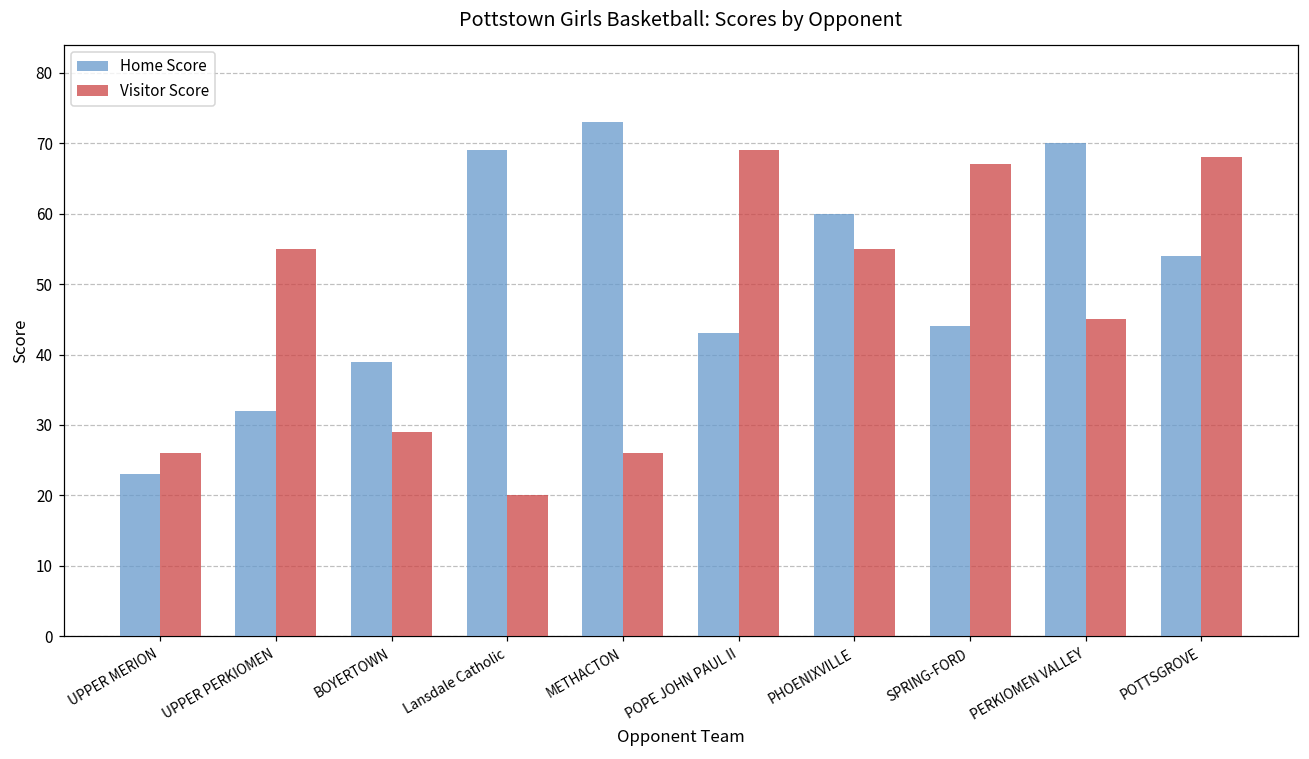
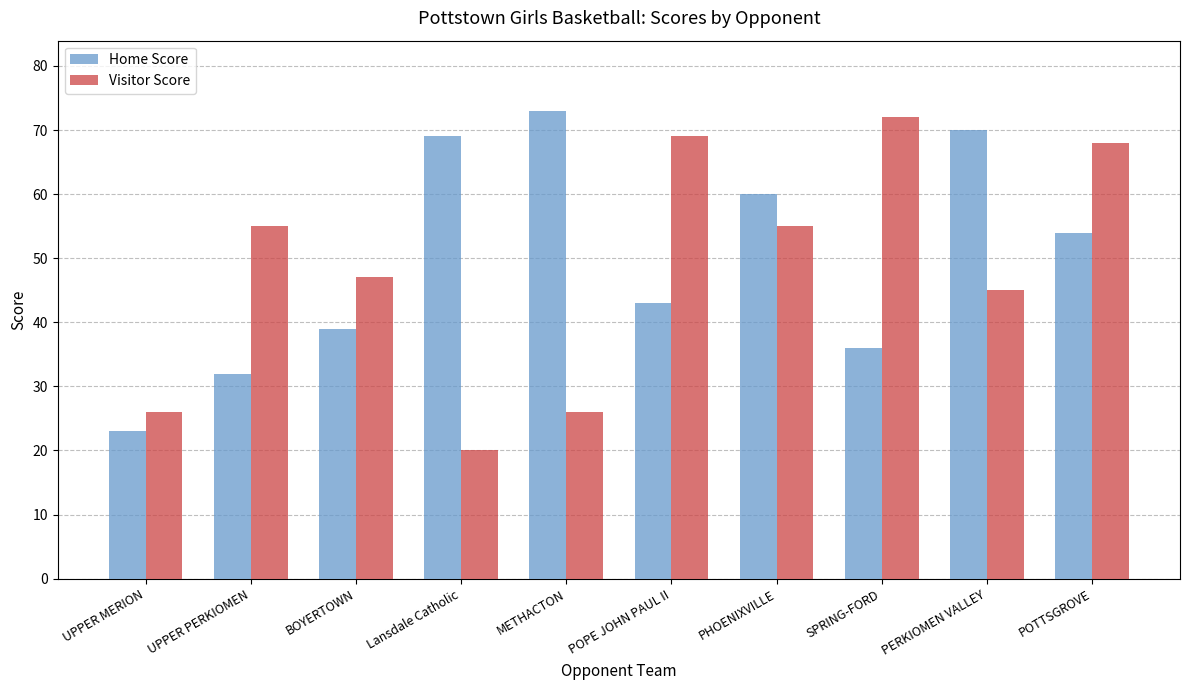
Visitor Score, BOYERTOWN: 29 -> 47
Home Score, SPRING-FORD: 44 -> 36
Visitor Score, SPRING-FORD: 67 -> 72
